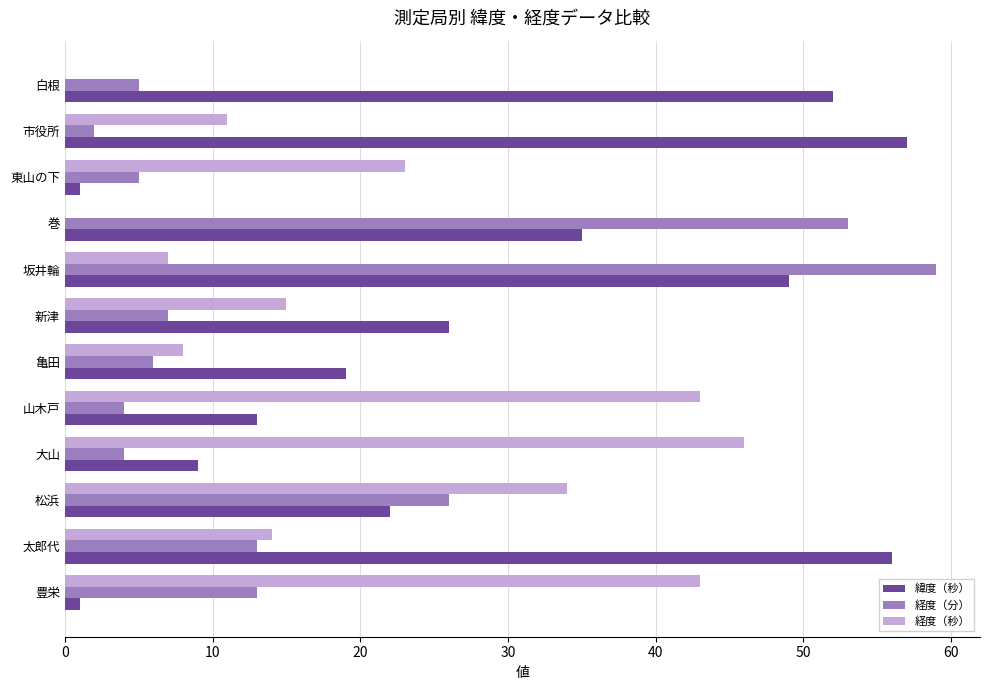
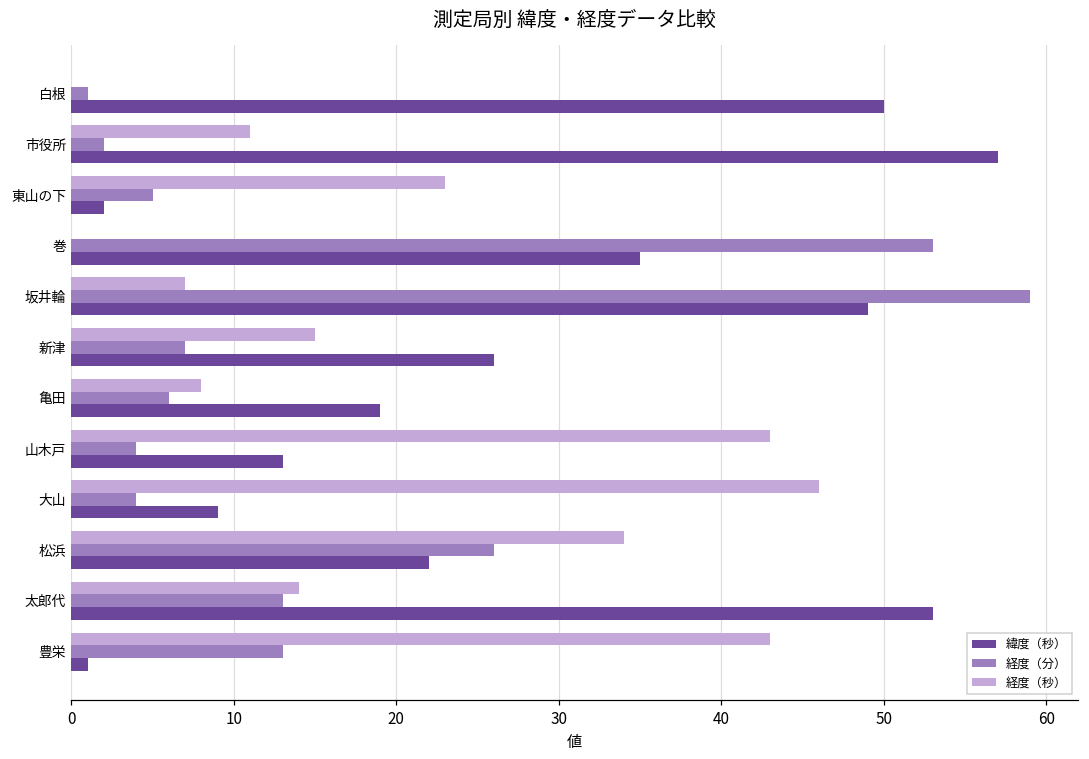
経度（分）, 白根: 5 -> 1
緯度（秒）, 白根: 52 -> 50
緯度（秒）, 東山の下: 1 -> 2
緯度（秒）, 太郎代: 56 -> 53
